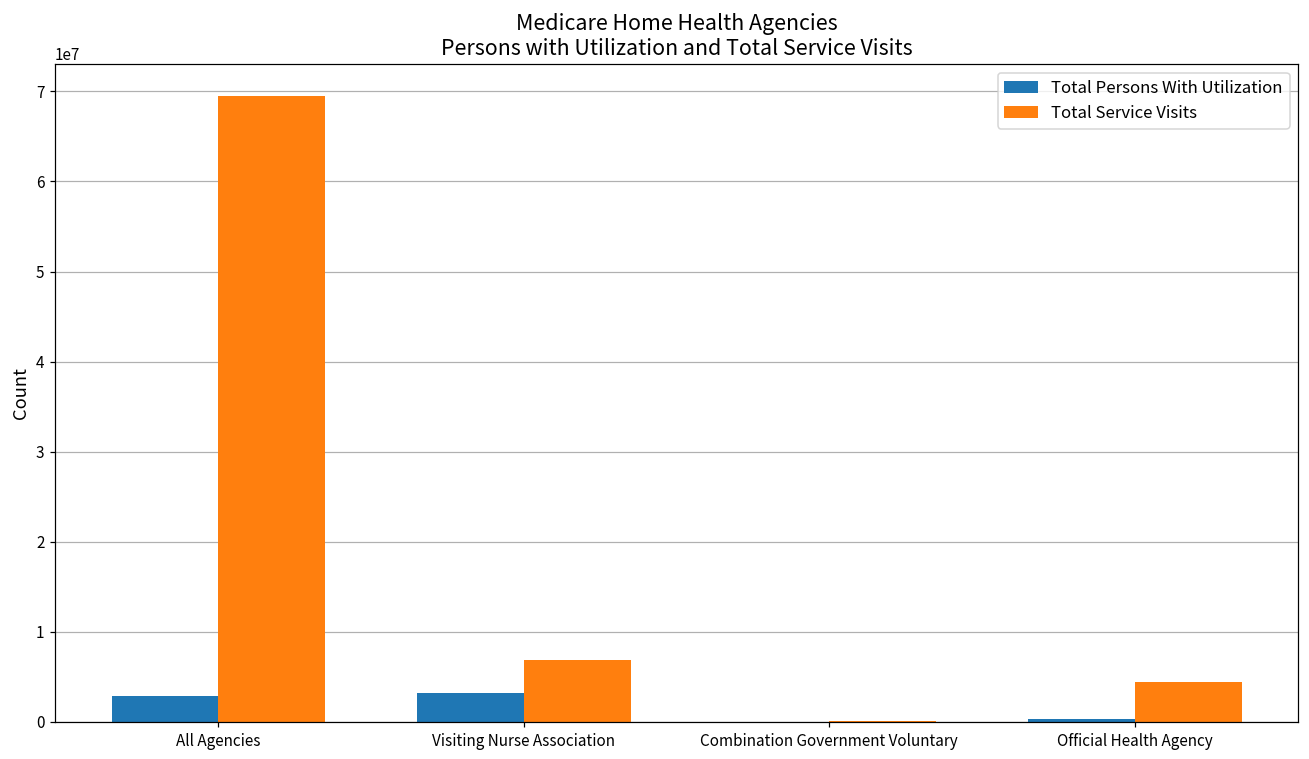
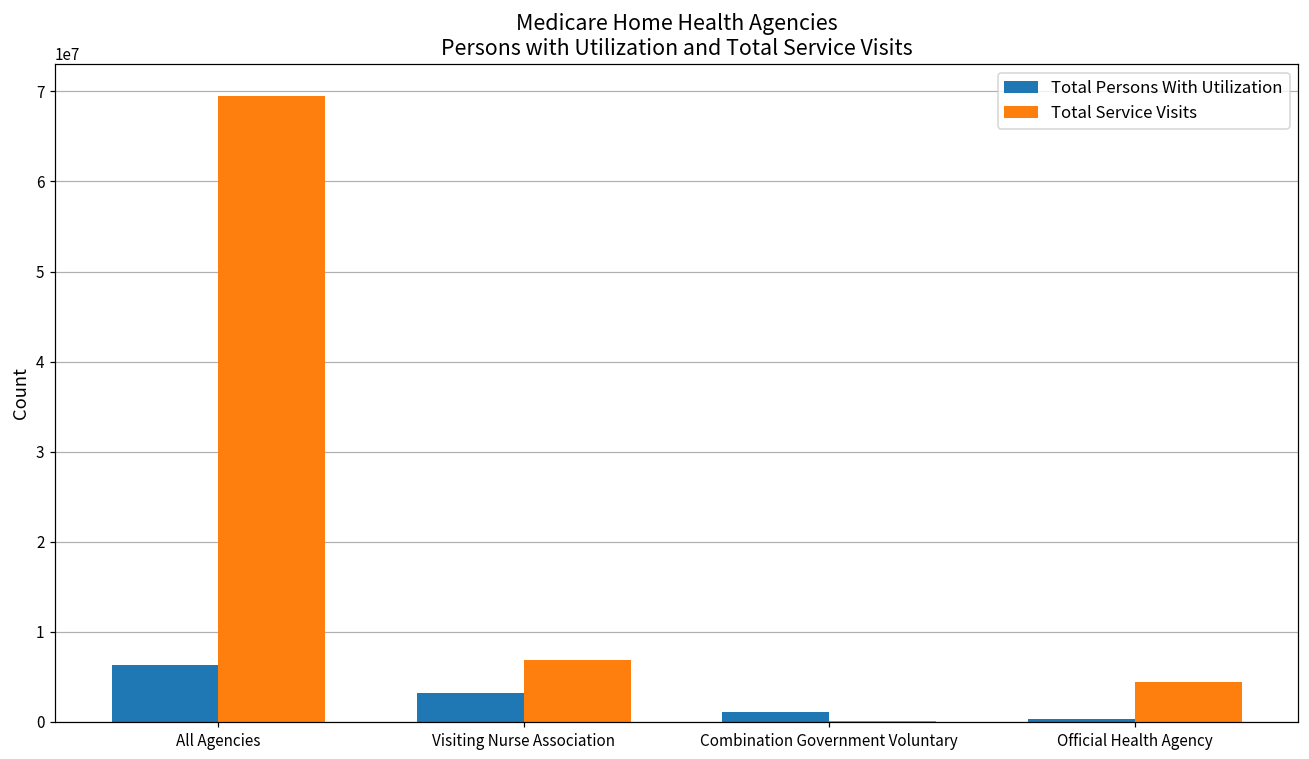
Total Persons With Utilization, All Agencies: 3000000 -> 6000000
Total Persons With Utilization, Combination Government Voluntary: 0 -> 1000000
